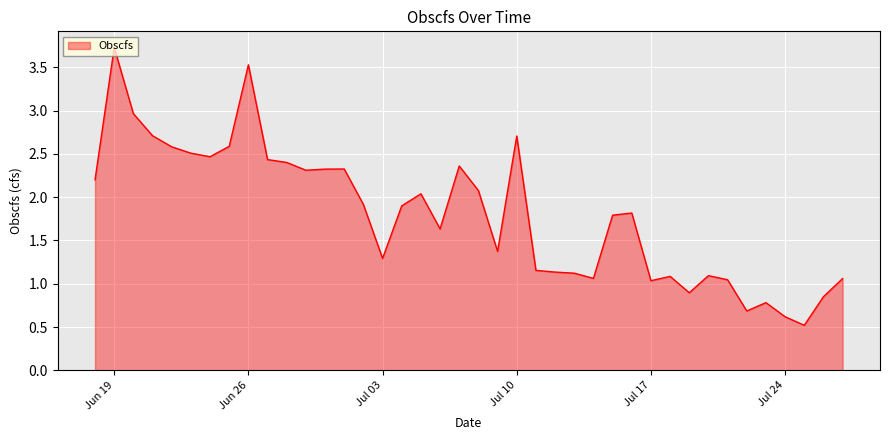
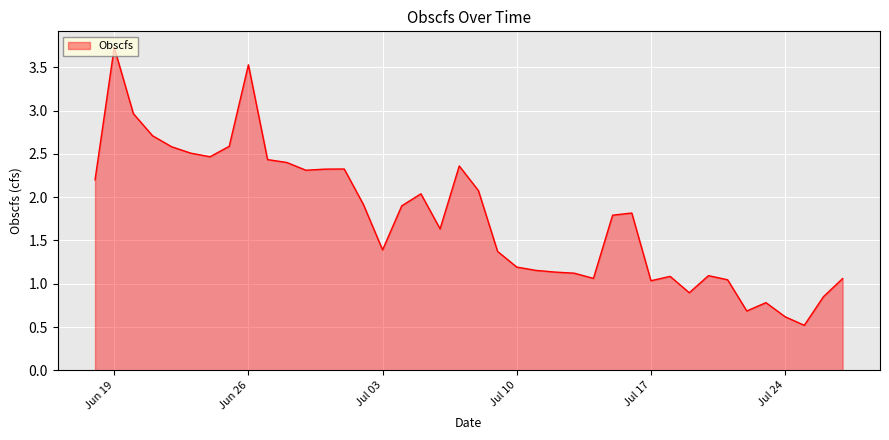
Jul 03: 1.3 -> 1.4
Jul 10: 2.7 -> 1.2
